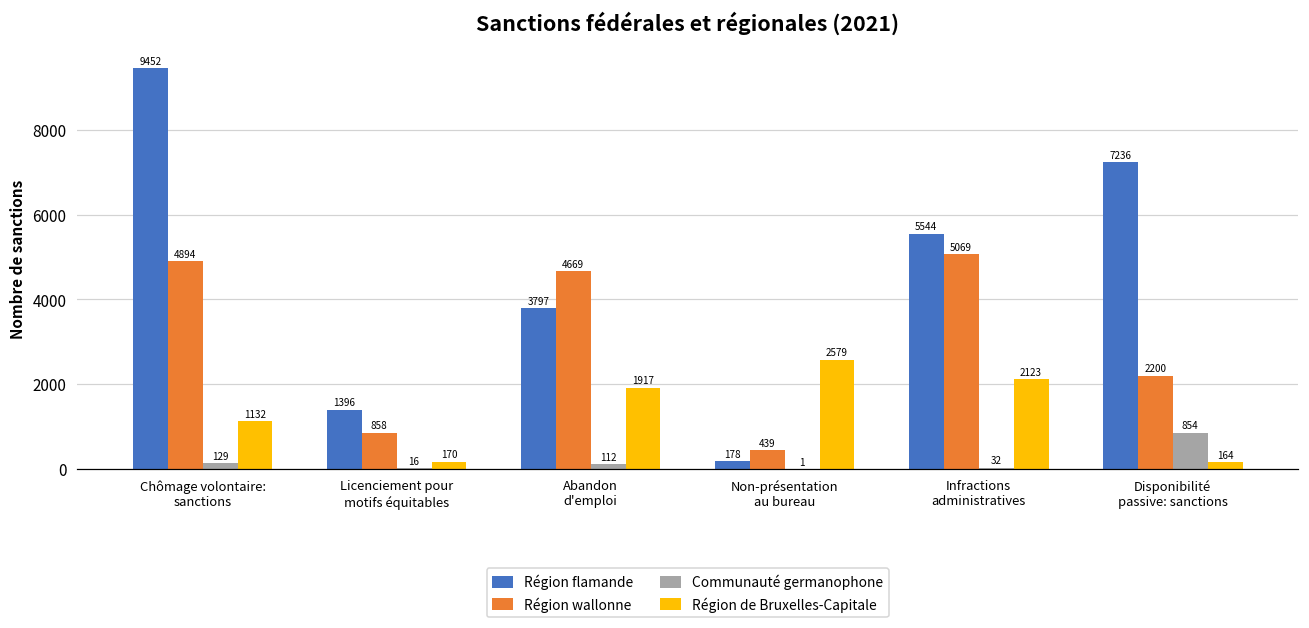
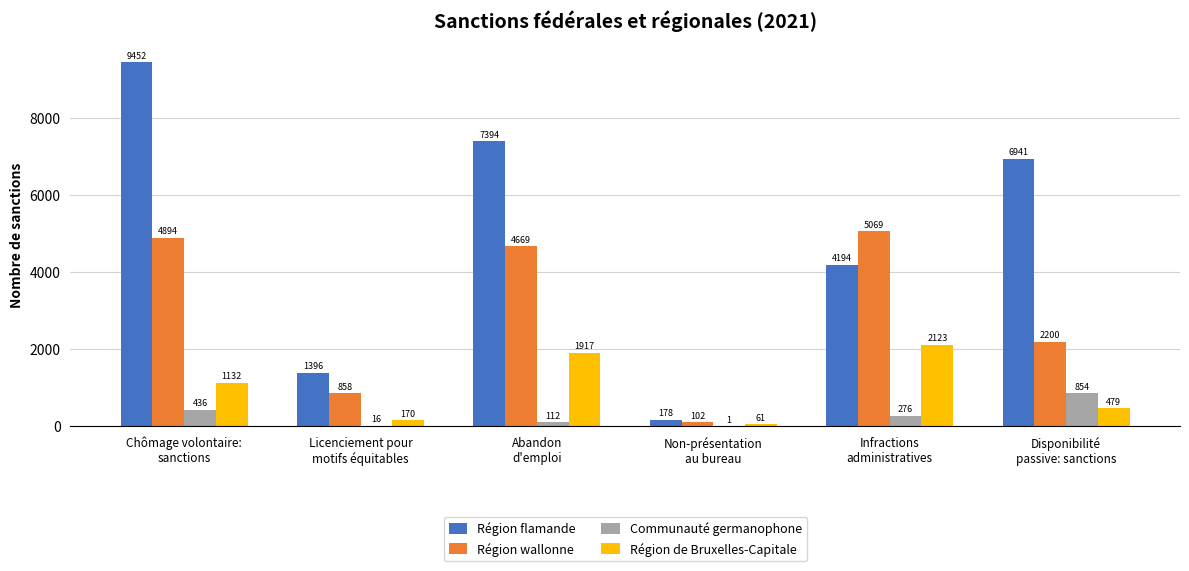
Communauté germanophone, Chômage volontaire: sanctions: 129 -> 436
Région flamande, Abandon d'emploi: 3797 -> 7394
Région wallonne, Non-présentation au bureau: 439 -> 102
Région de Bruxelles-Capitale, Non-présentation au bureau: 2579 -> 61
Région flamande, Infractions administratives: 5544 -> 4194
Communauté germanophone, Infractions administratives: 32 -> 276
Région flamande, Disponibilité passive: sanctions: 7236 -> 6941
Région de Bruxelles-Capitale, Disponibilité passive: sanctions: 164 -> 479
